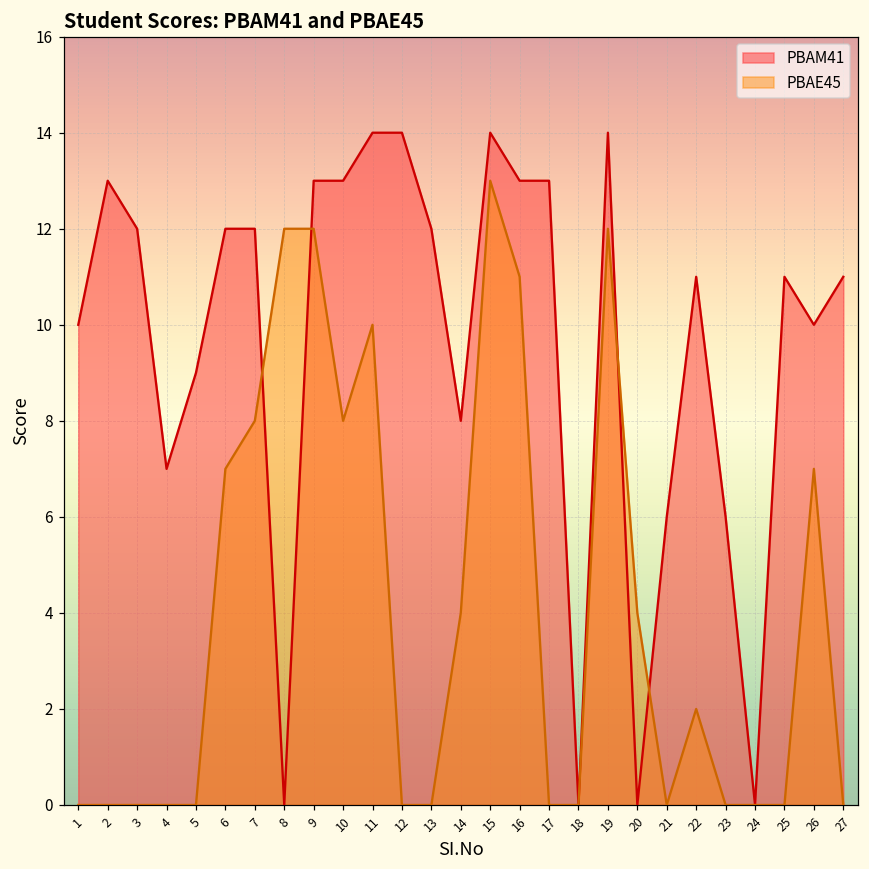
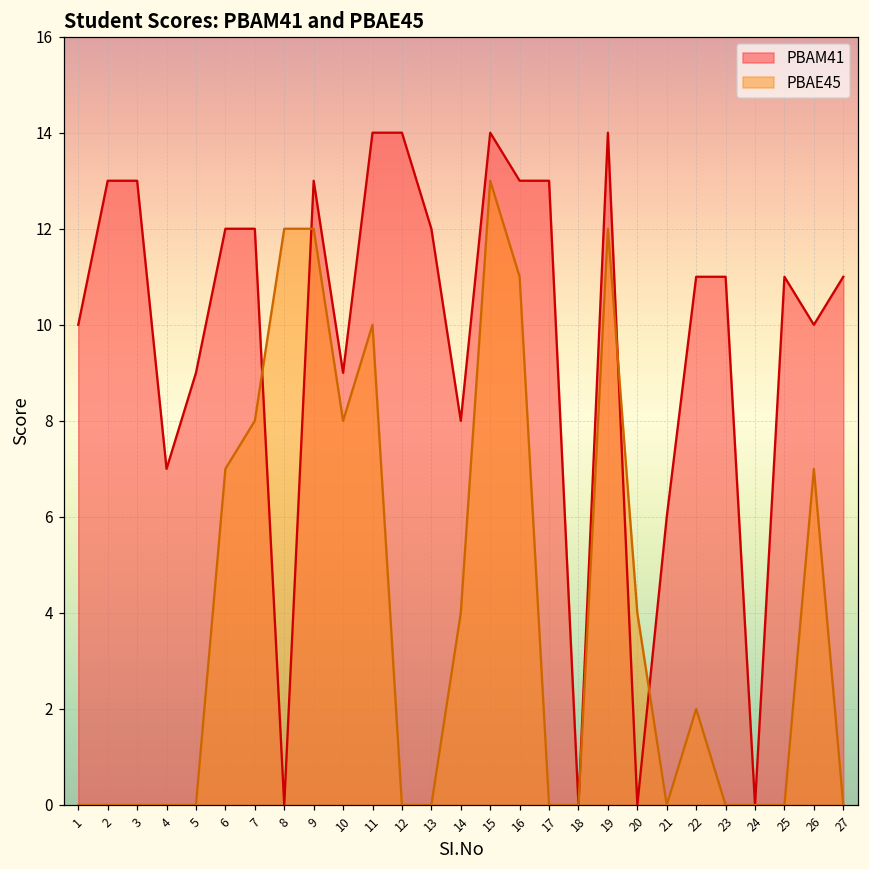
PBAM41, 3: 12 -> 13
PBAM41, 10: 13 -> 9
PBAM41, 23: 6 -> 11
